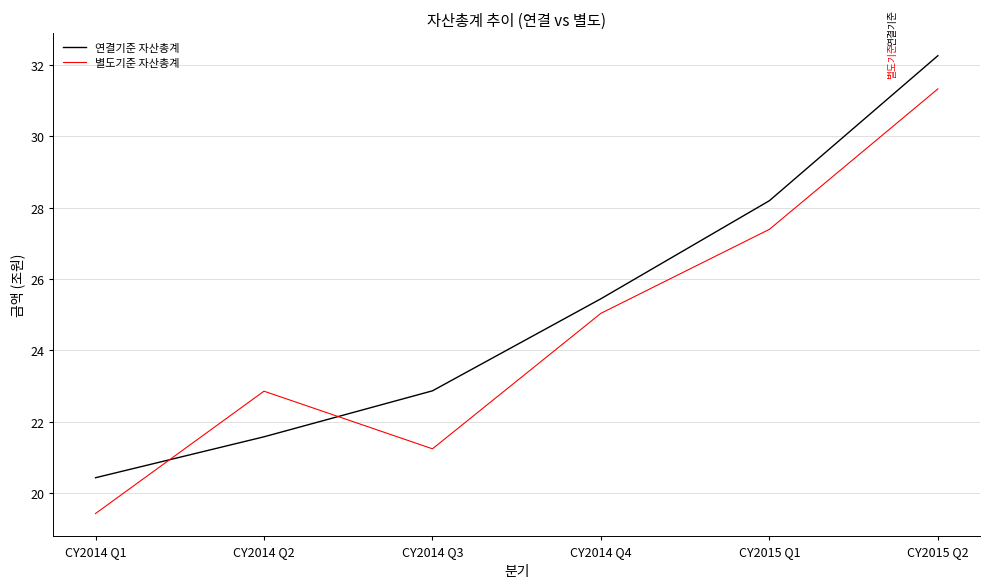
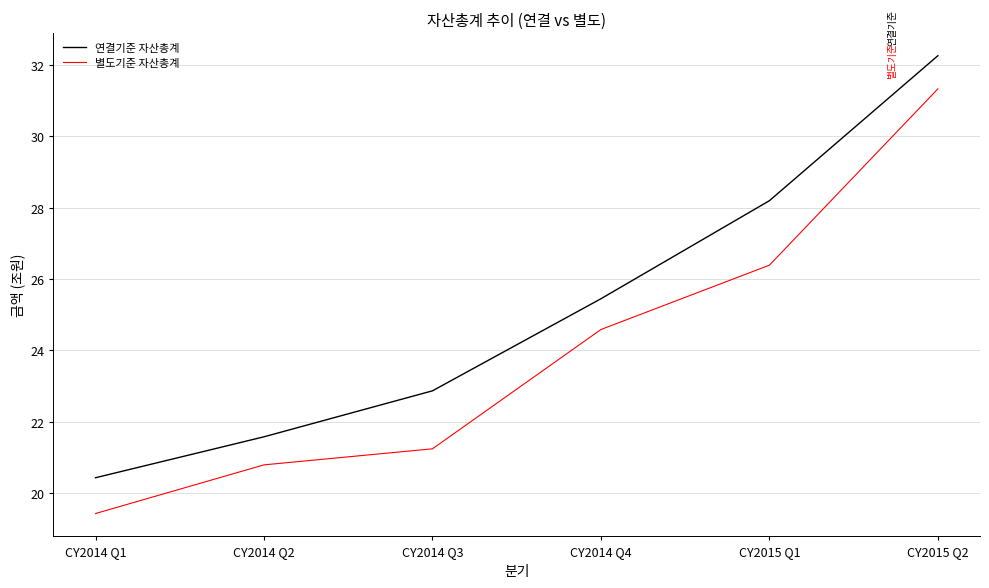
별도기준 자산총계, CY2014 Q2: 22.9 -> 20.8
별도기준 자산총계, CY2014 Q4: 25.0 -> 24.6
별도기준 자산총계, CY2015 Q1: 27.4 -> 26.4
